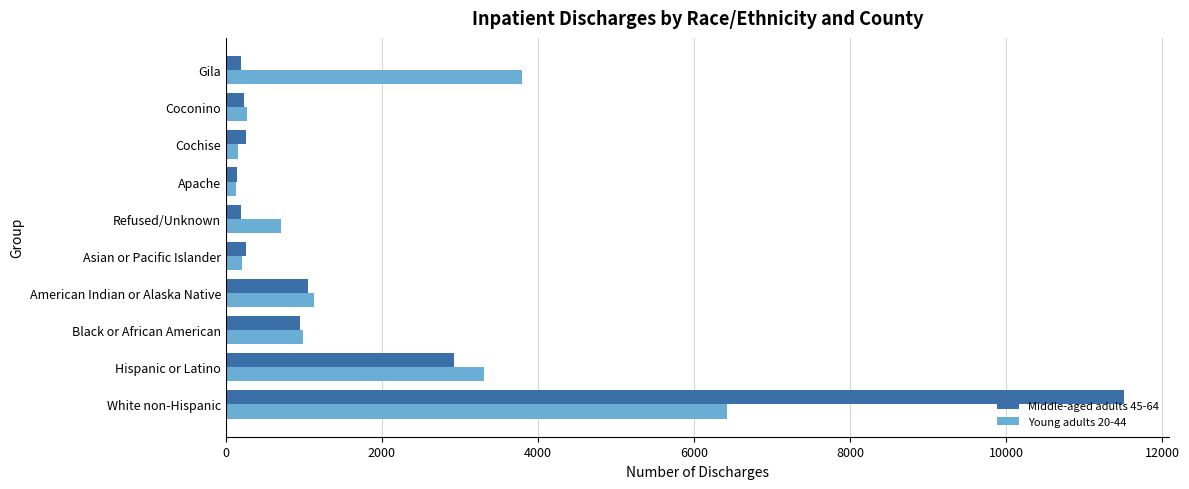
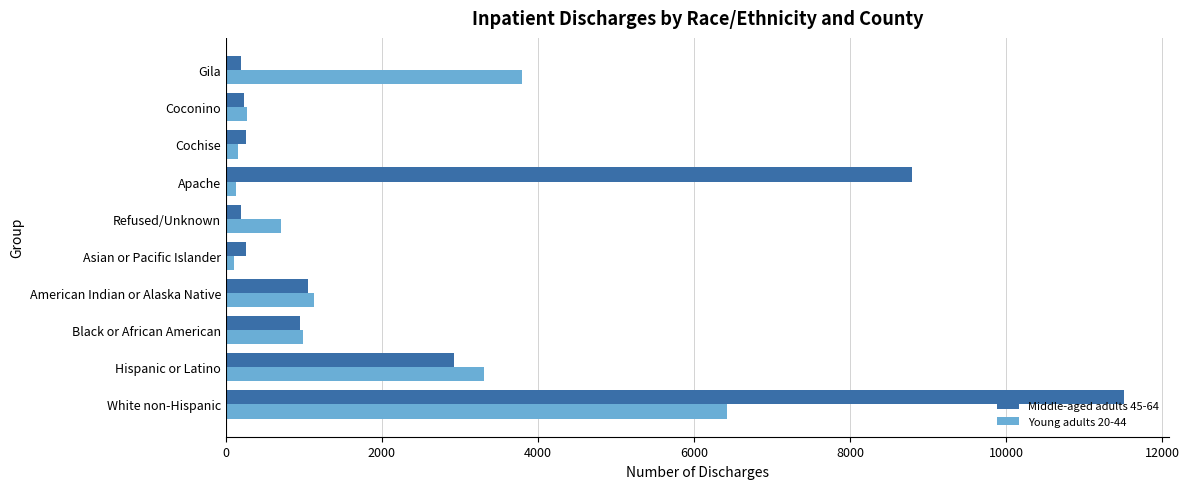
Middle-aged adults 45-64, Apache: 100 -> 8800
Young adults 20-44, Asian or Pacific Islander: 200 -> 100
